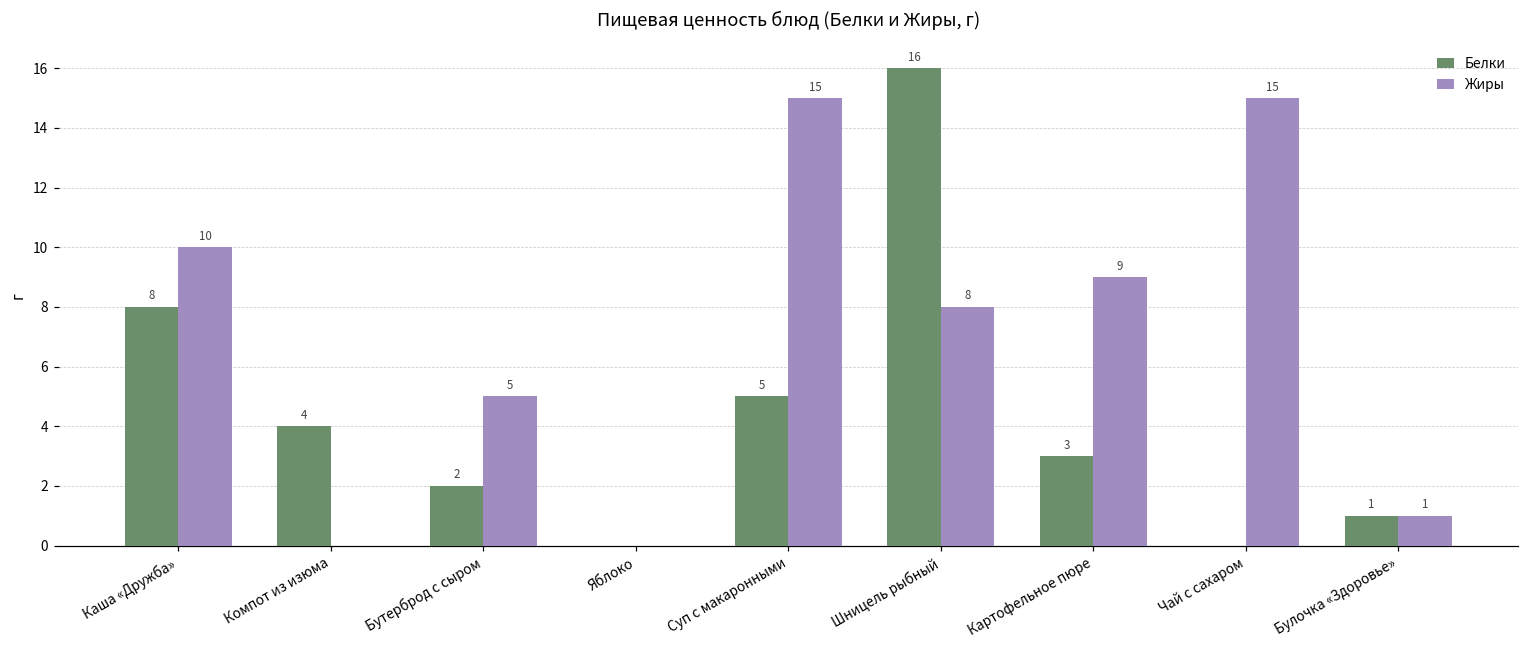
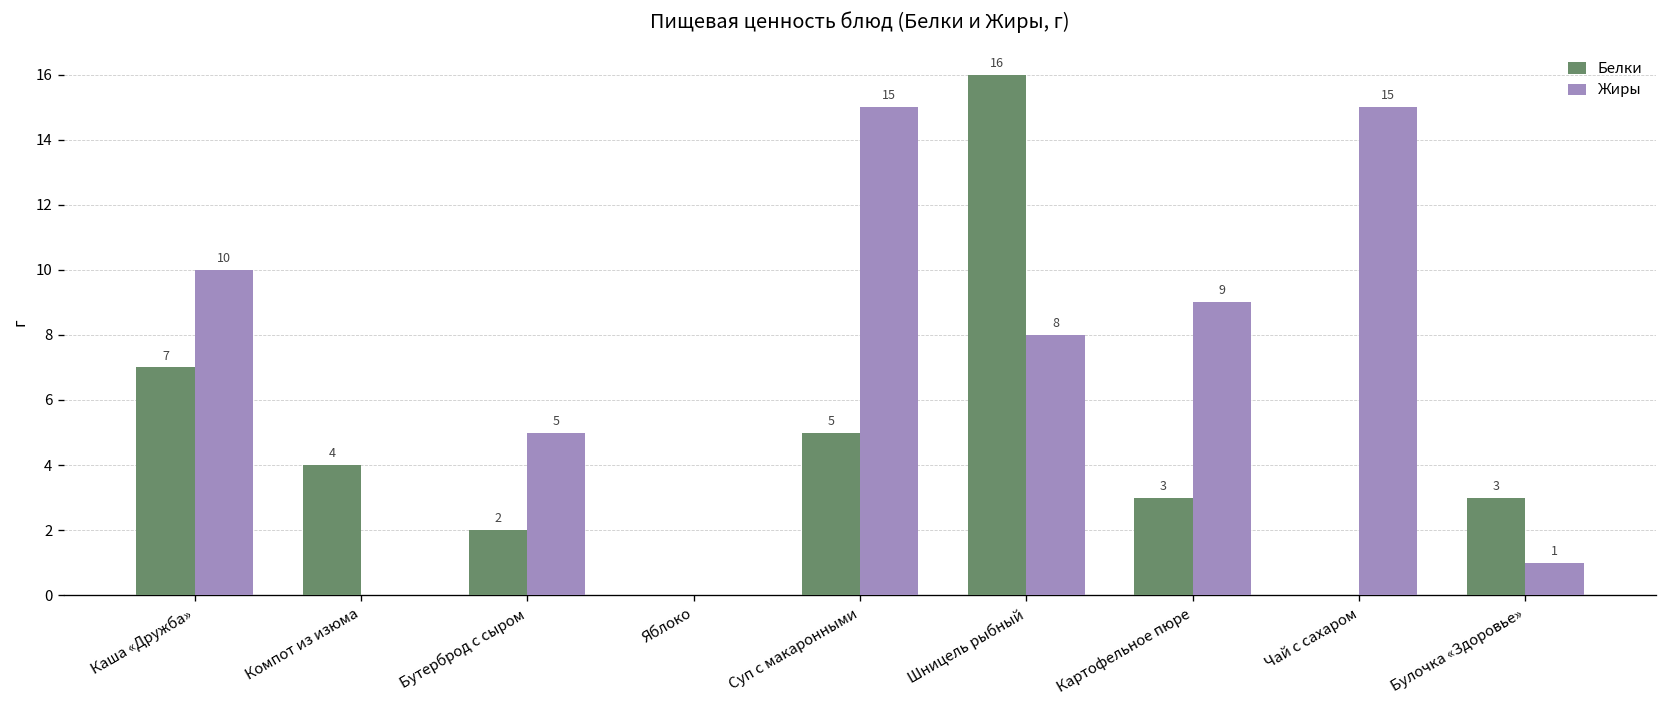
Белки, Каша «Дружба»: 8 -> 7
Белки, Булочка «Здоровье»: 1 -> 3
